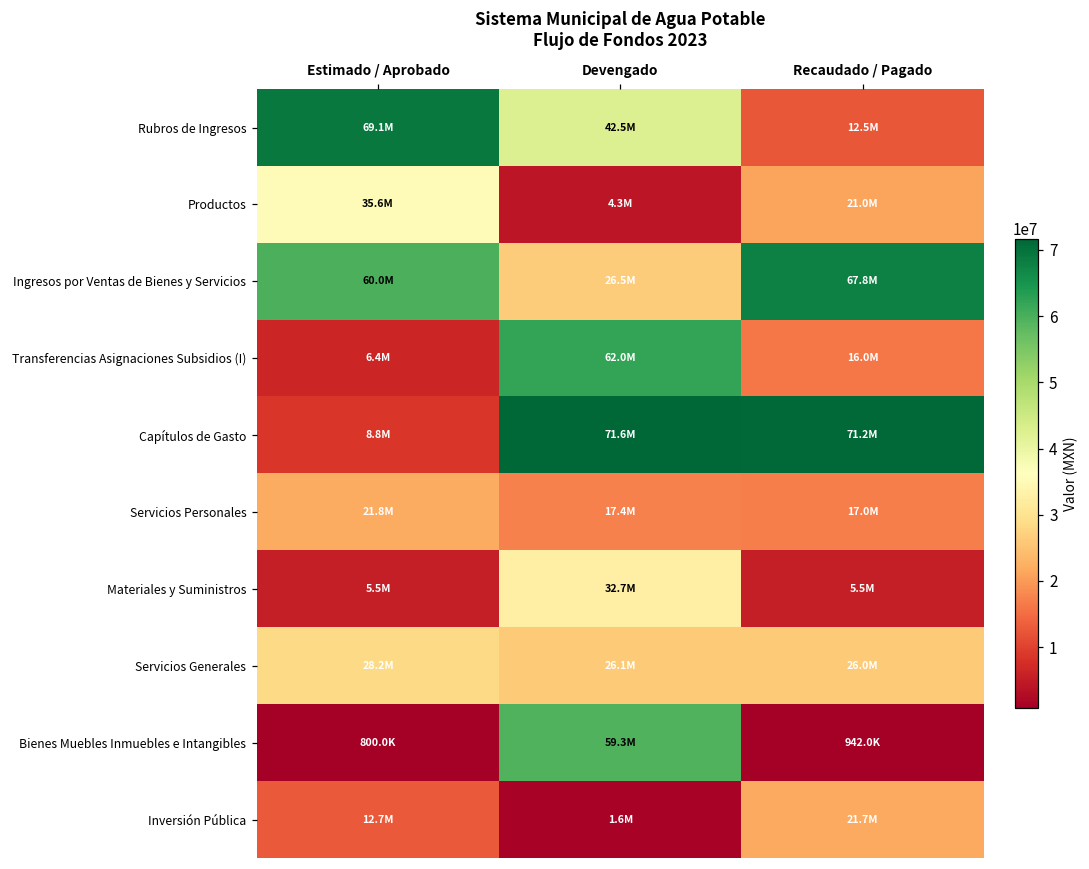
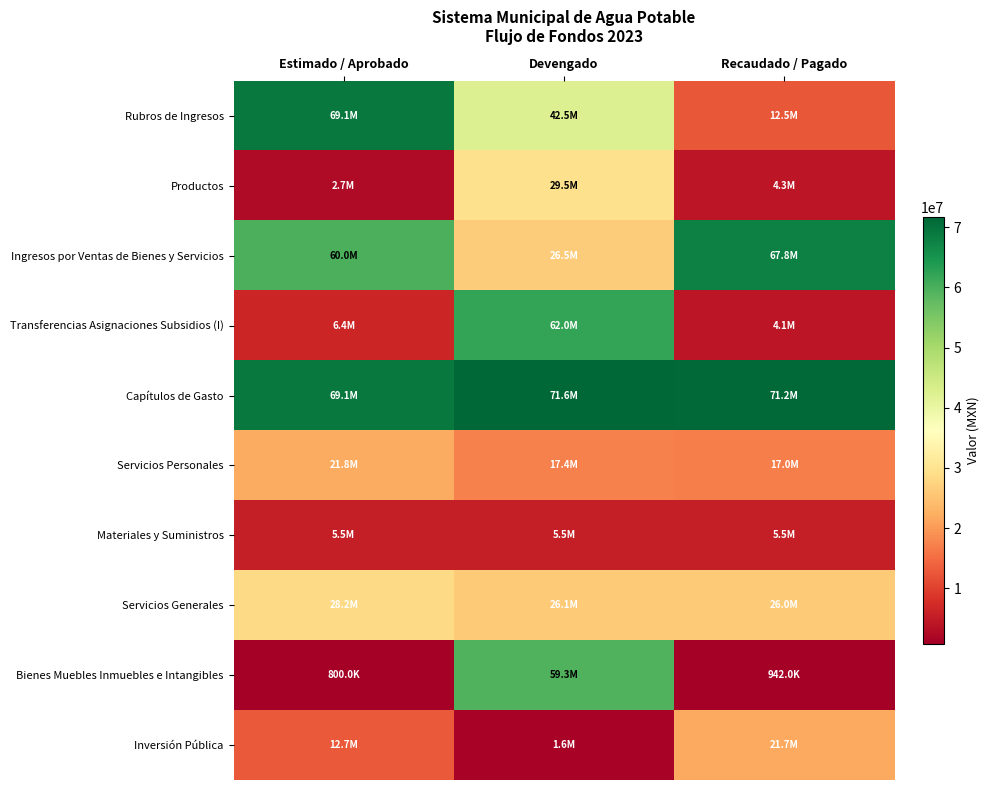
Productos, Estimado / Aprobado: 35.6M -> 2.7M
Productos, Devengado: 4.3M -> 29.5M
Productos, Recaudado / Pagado: 21.0M -> 4.3M
Transferencias Asignaciones Subsidios (I), Recaudado / Pagado: 16.0M -> 4.1M
Capítulos de Gasto, Estimado / Aprobado: 8.8M -> 69.1M
Materiales y Suministros, Devengado: 32.7M -> 5.5M
